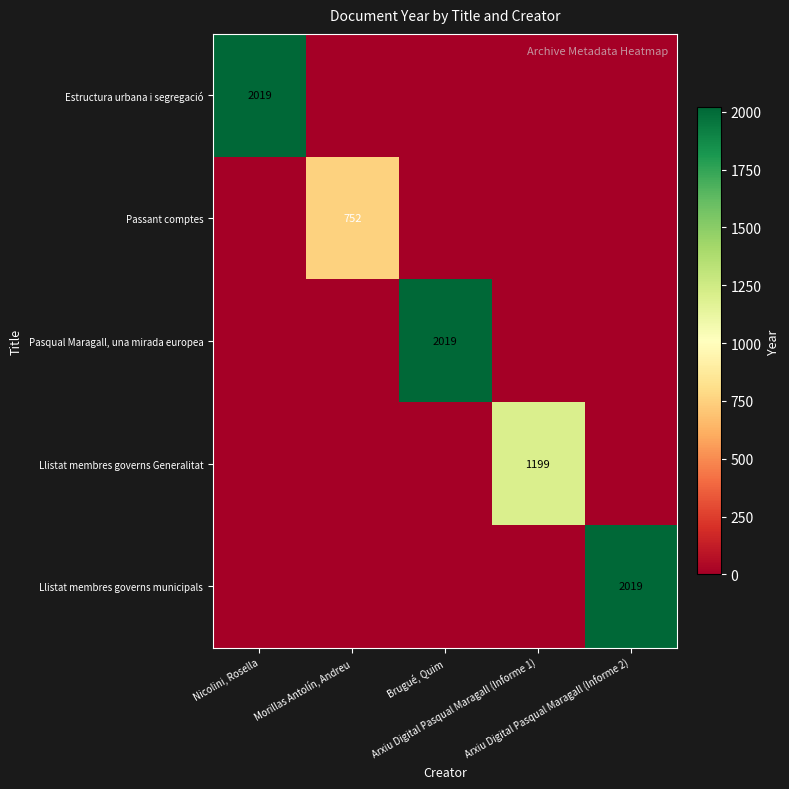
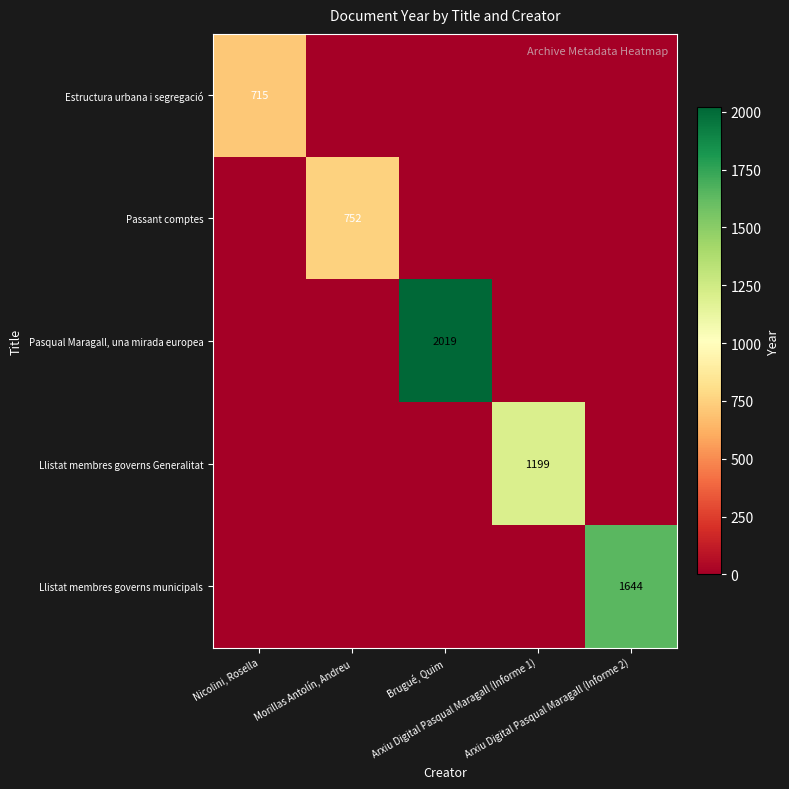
Estructura urbana i segregació, Nicolini, Rosella: 2019 -> 715
Llistat membres governs municipals, Arxiu Digital Pasqual Maragall (Informe 2): 2019 -> 1644
